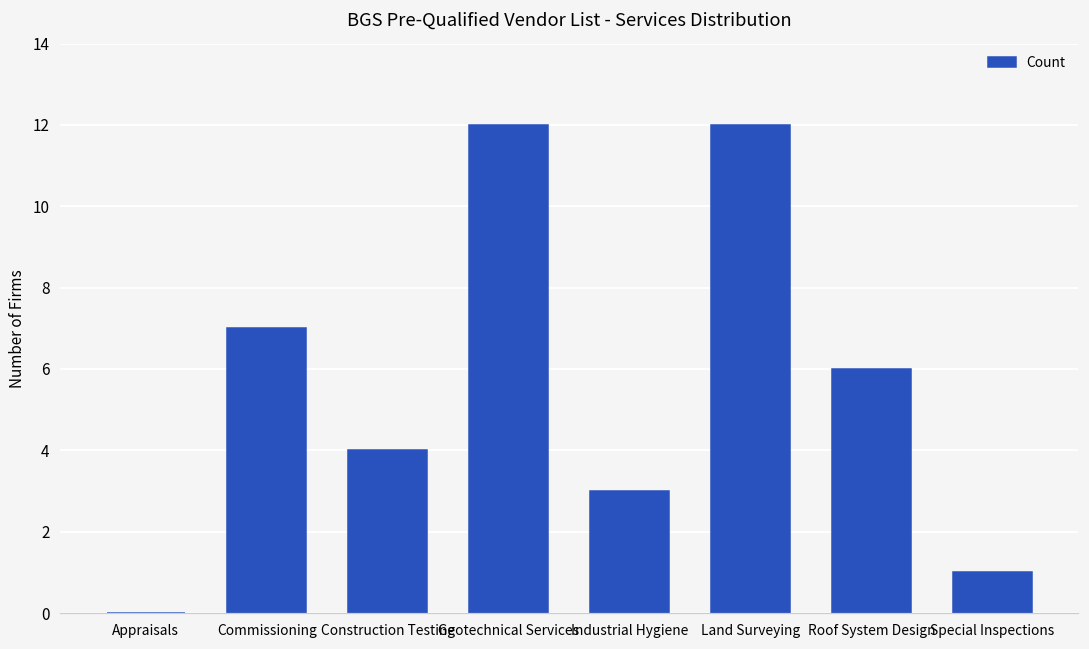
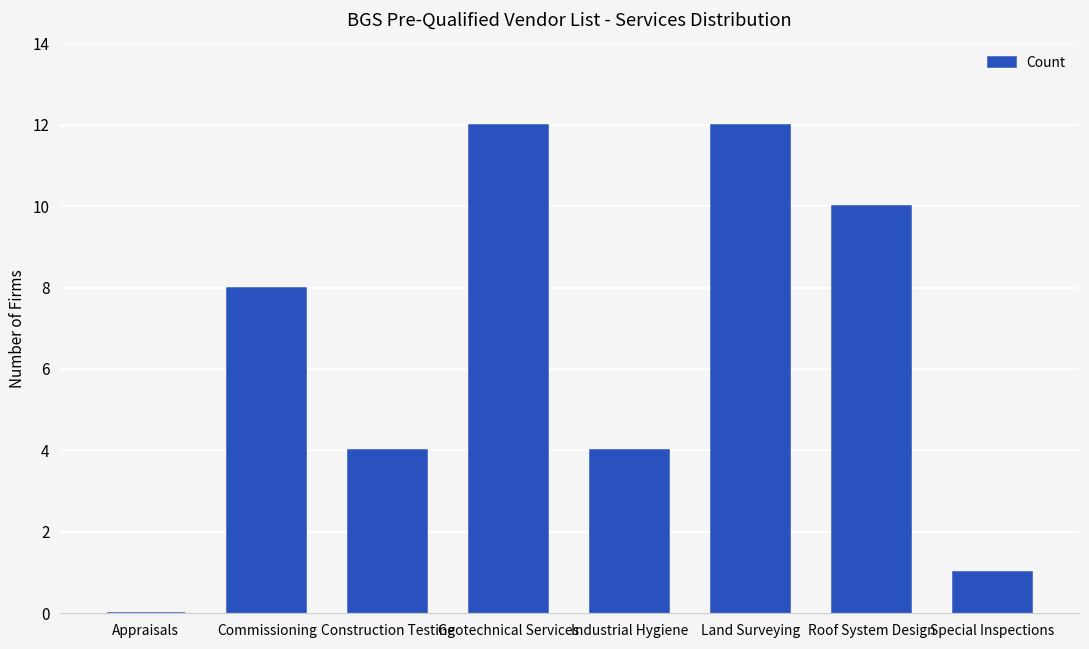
Commissioning: 7 -> 8
Industrial Hygiene: 3 -> 4
Roof System Design: 6 -> 10
